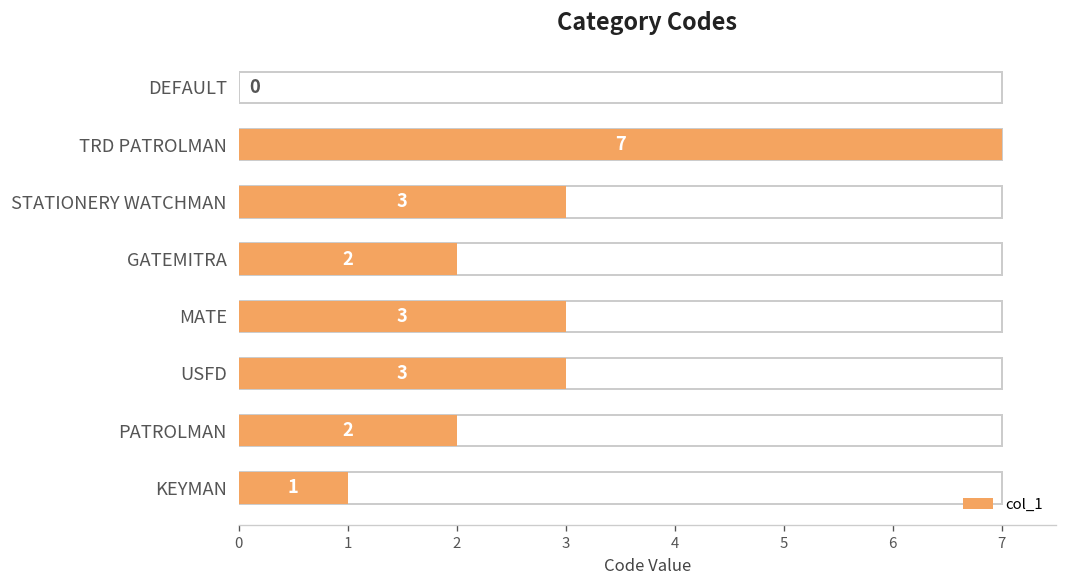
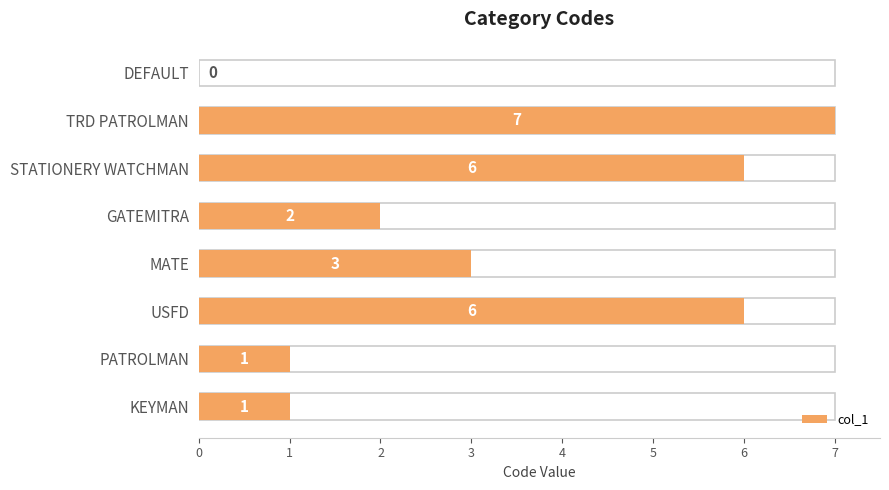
col_1, STATIONERY WATCHMAN: 3 -> 6
col_1, USFD: 3 -> 6
col_1, PATROLMAN: 2 -> 1
